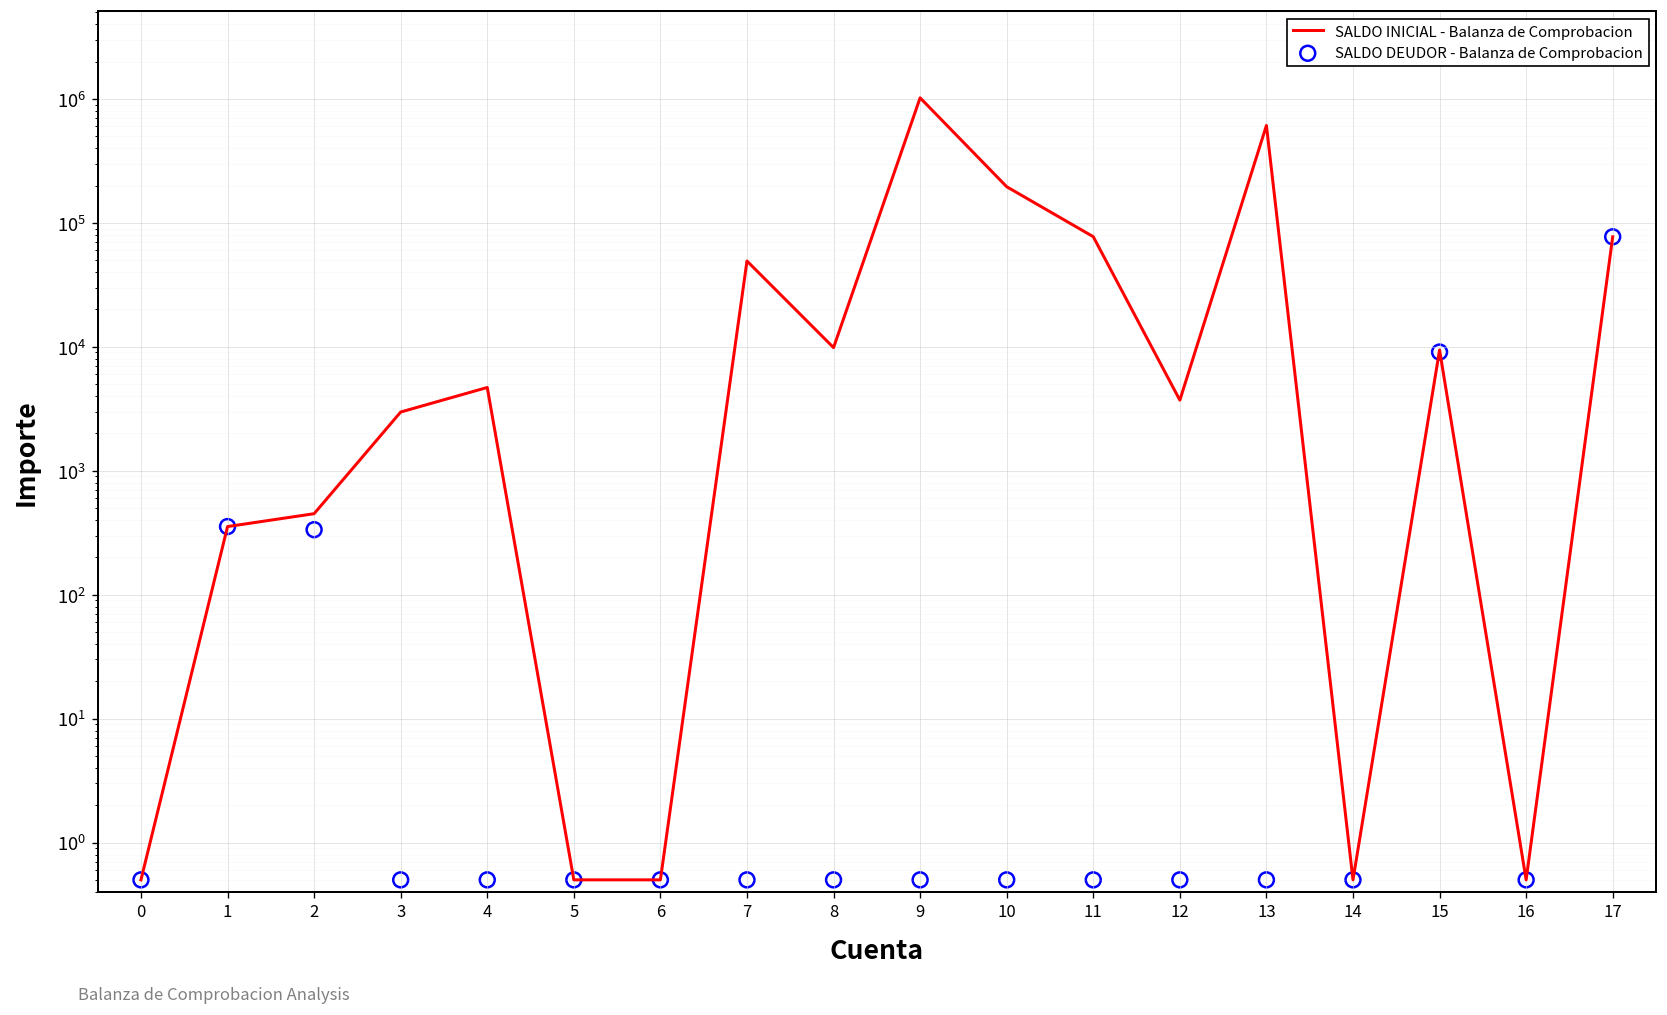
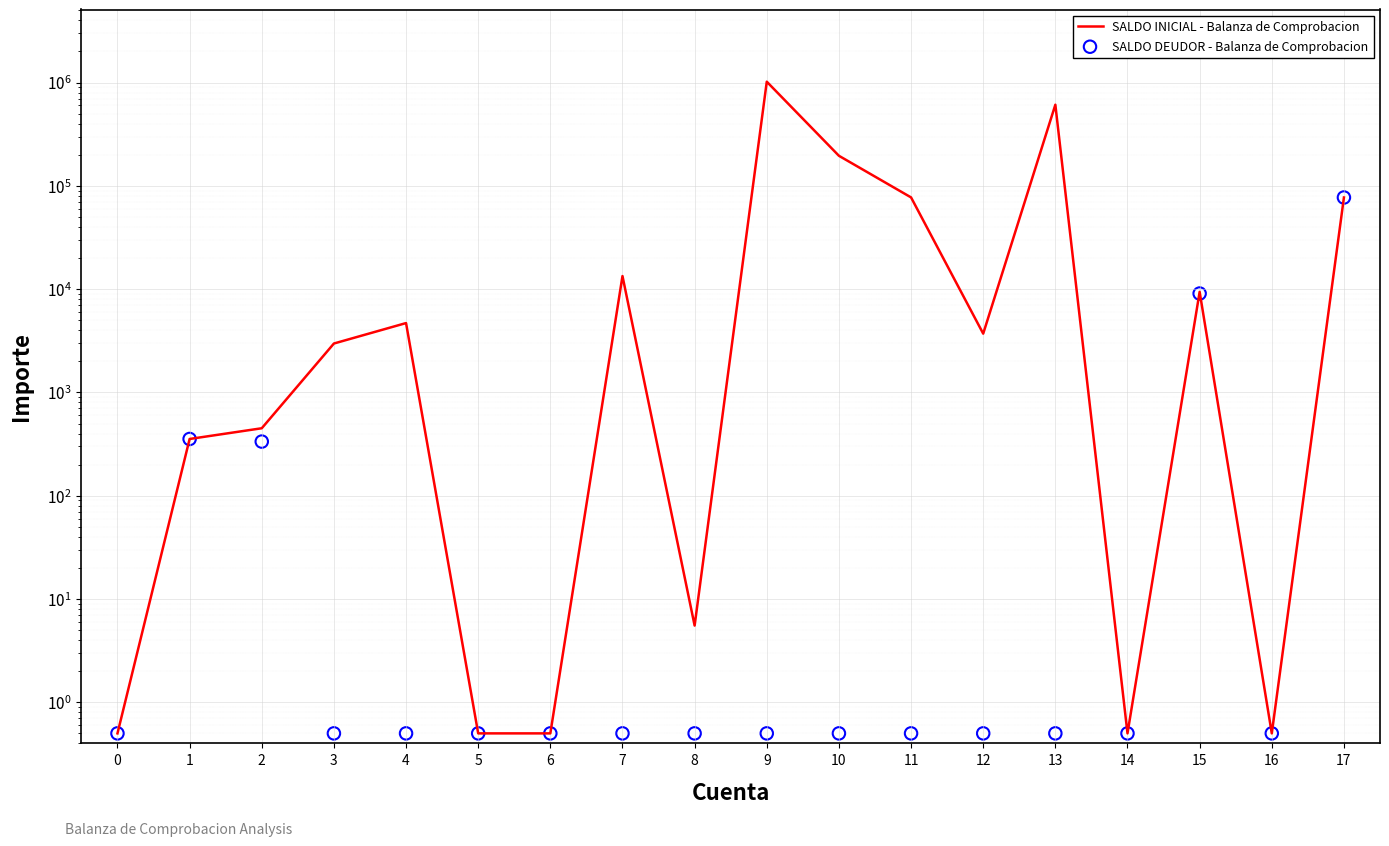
SALDO INICIAL - Balanza de Comprobacion, 7: 50000 -> 13000
SALDO INICIAL - Balanza de Comprobacion, 8: 10000 -> 6
